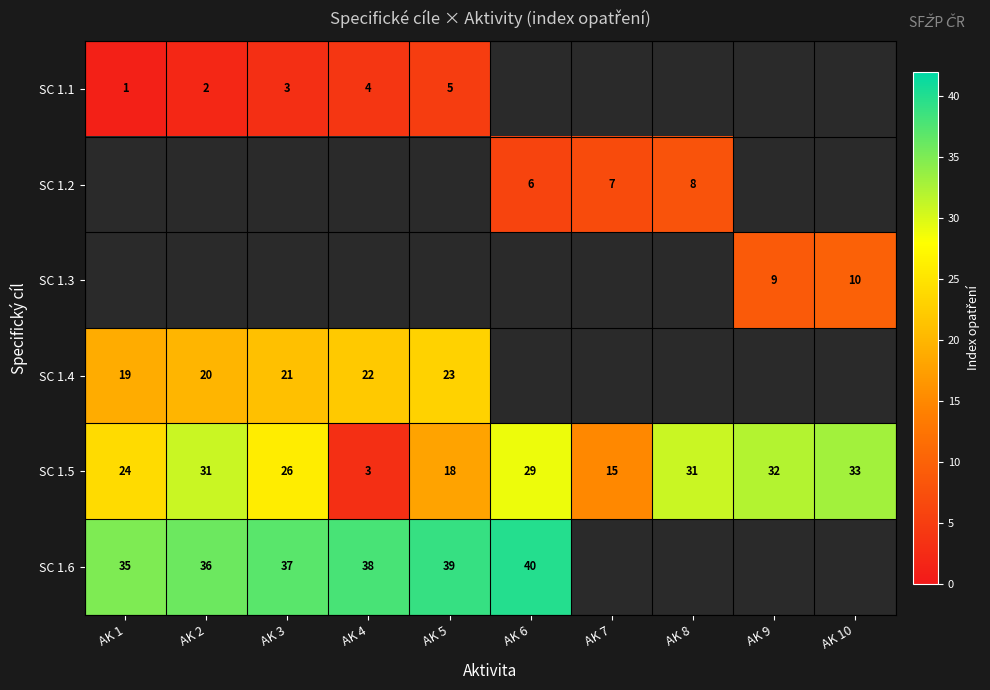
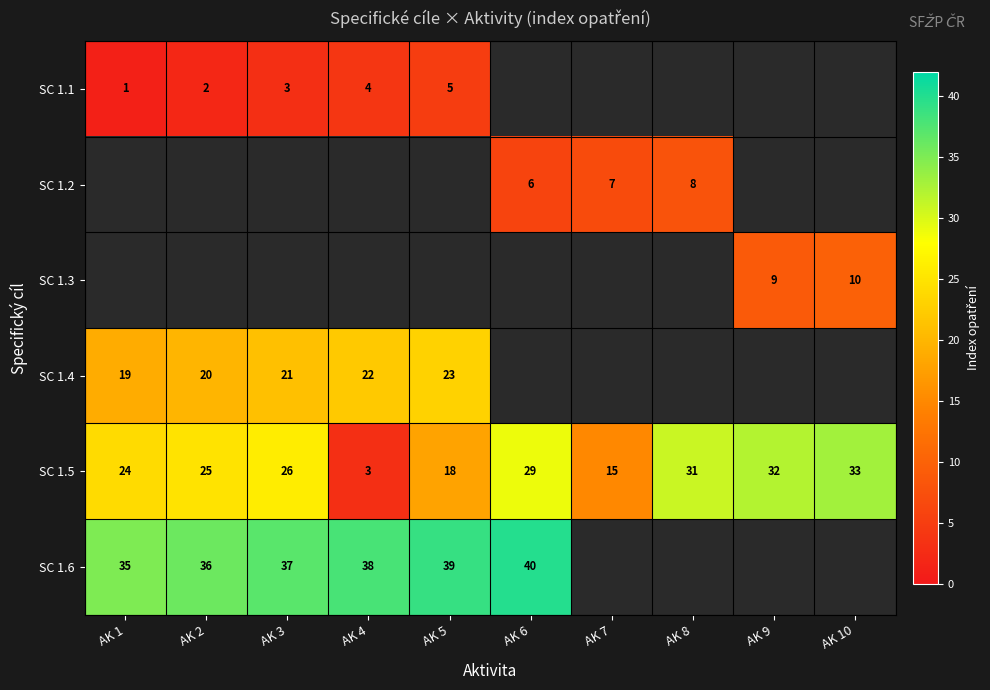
SC 1.5, AK 2: 31 -> 25
